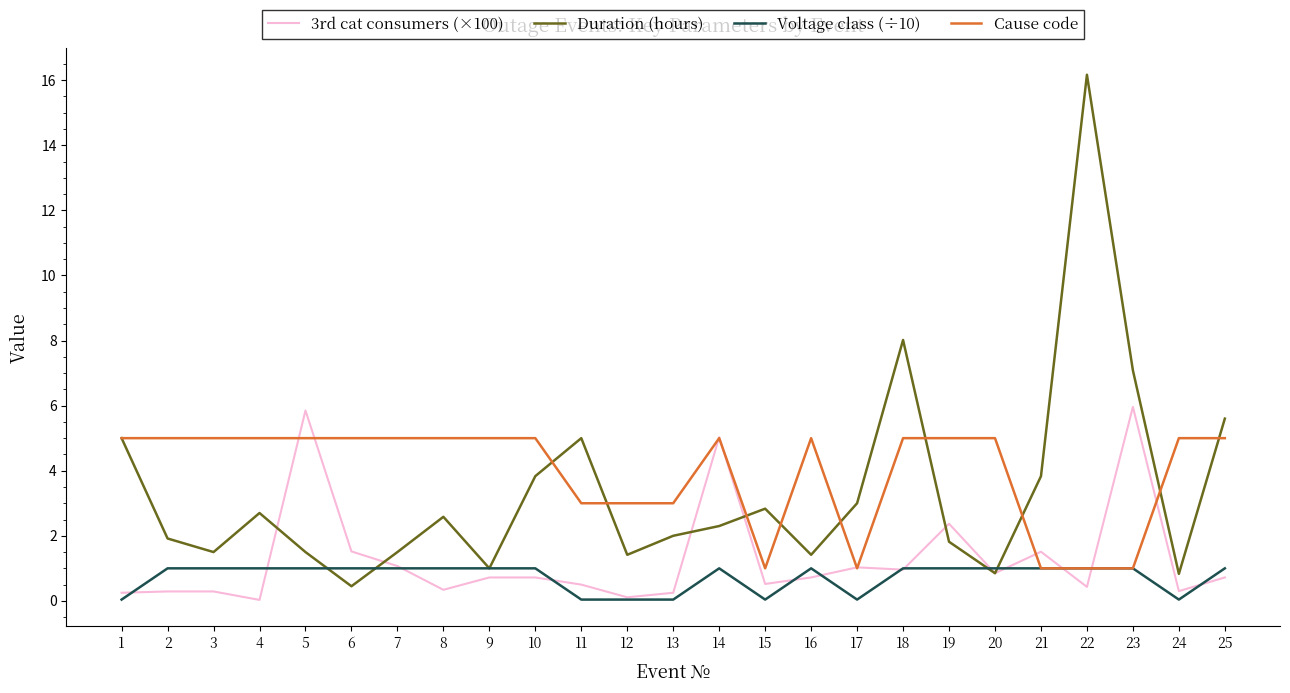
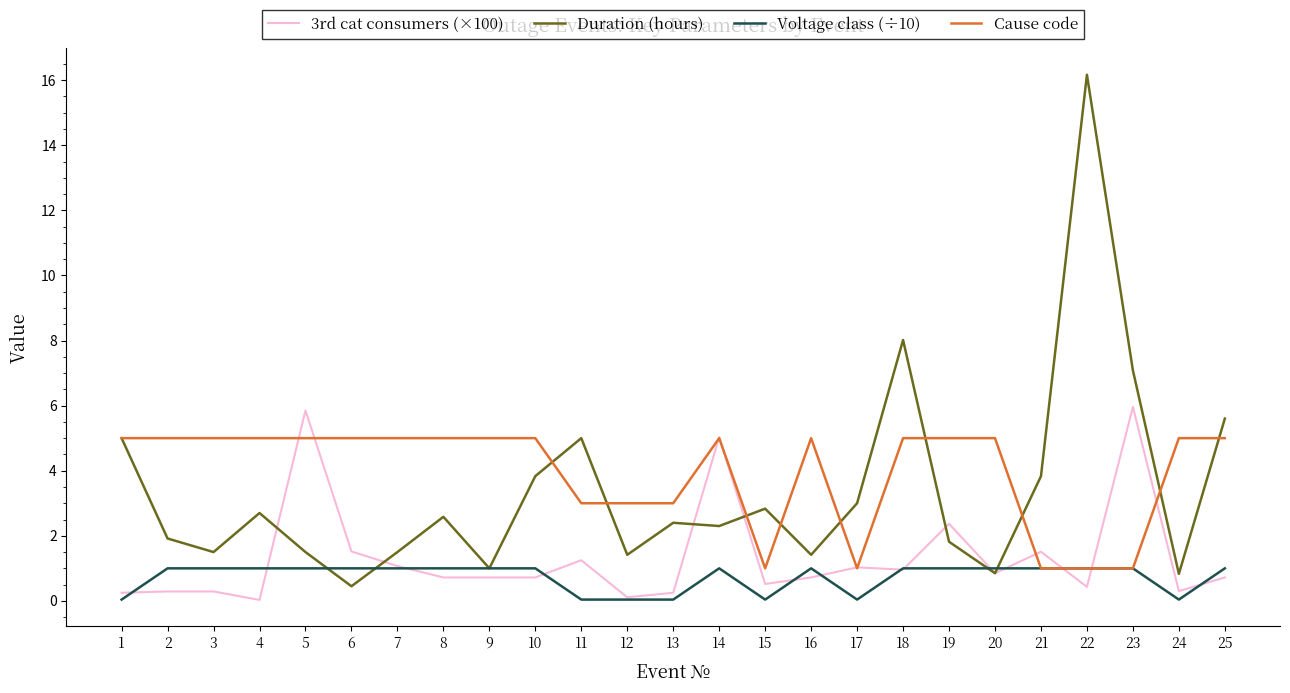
3rd cat consumers (×100), 8: 0.3 -> 0.7
3rd cat consumers (×100), 11: 0.5 -> 1.3
Duration (hours), 13: 2.0 -> 2.4
